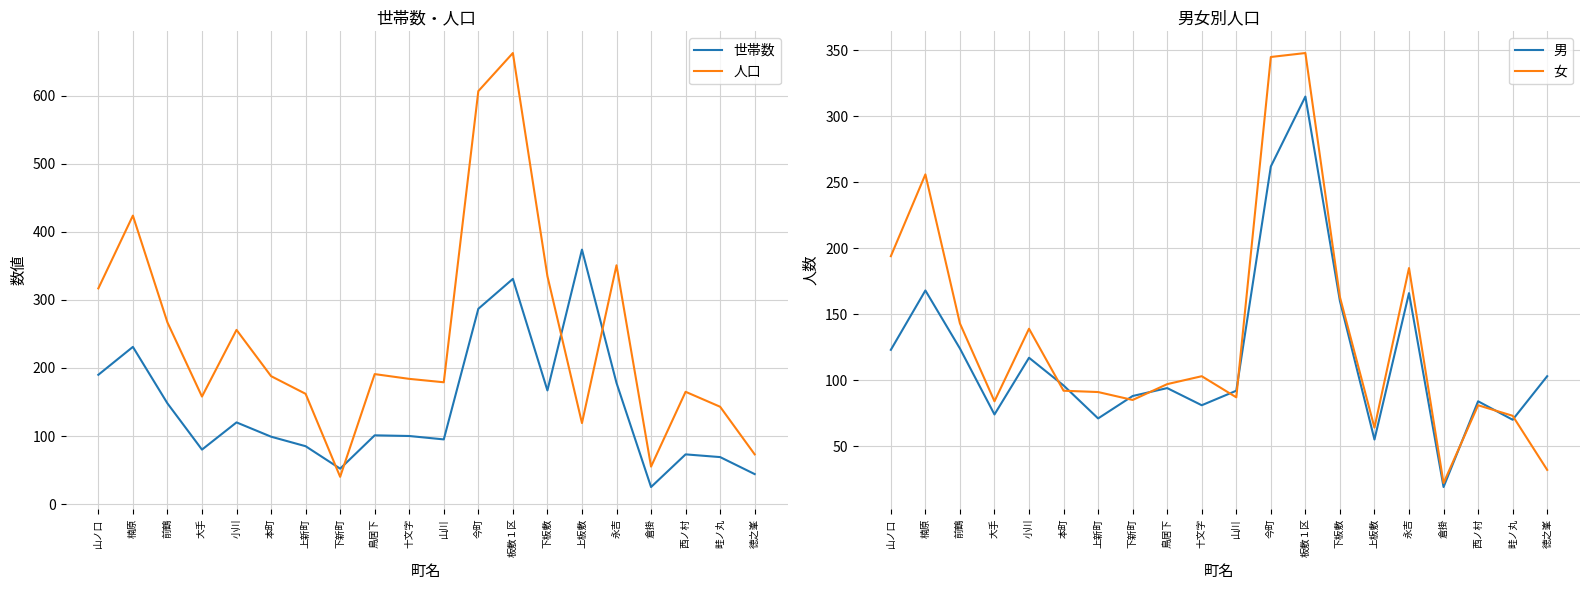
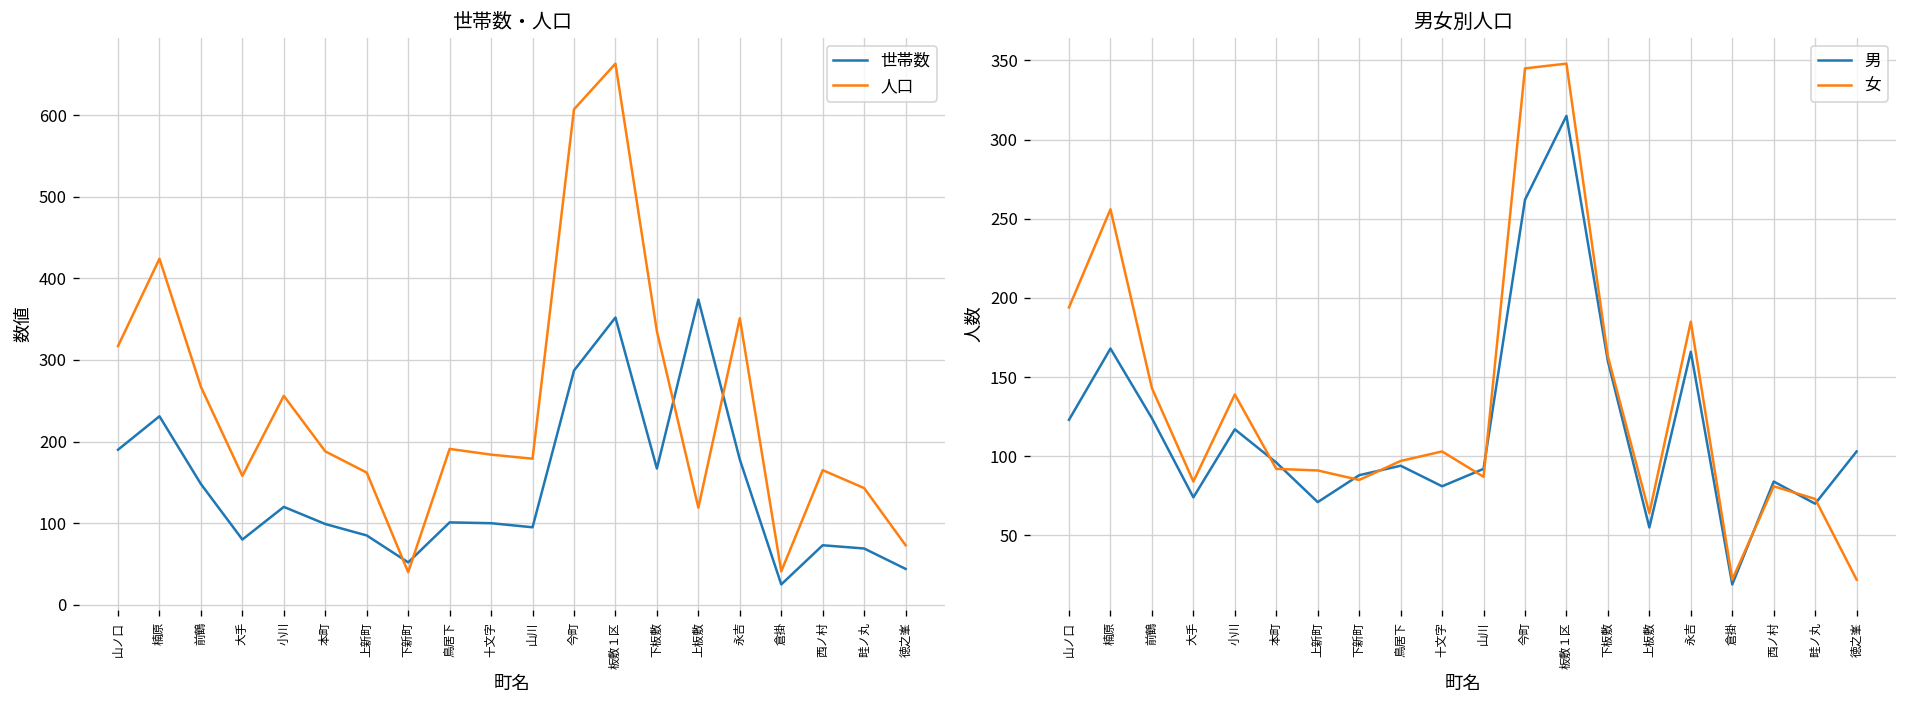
世帯数・人口, 世帯数, 板敷１区: 330 -> 350
世帯数・人口, 人口, 倉掛: 60 -> 40
男女別人口, 女, 徳之峯: 32 -> 22
